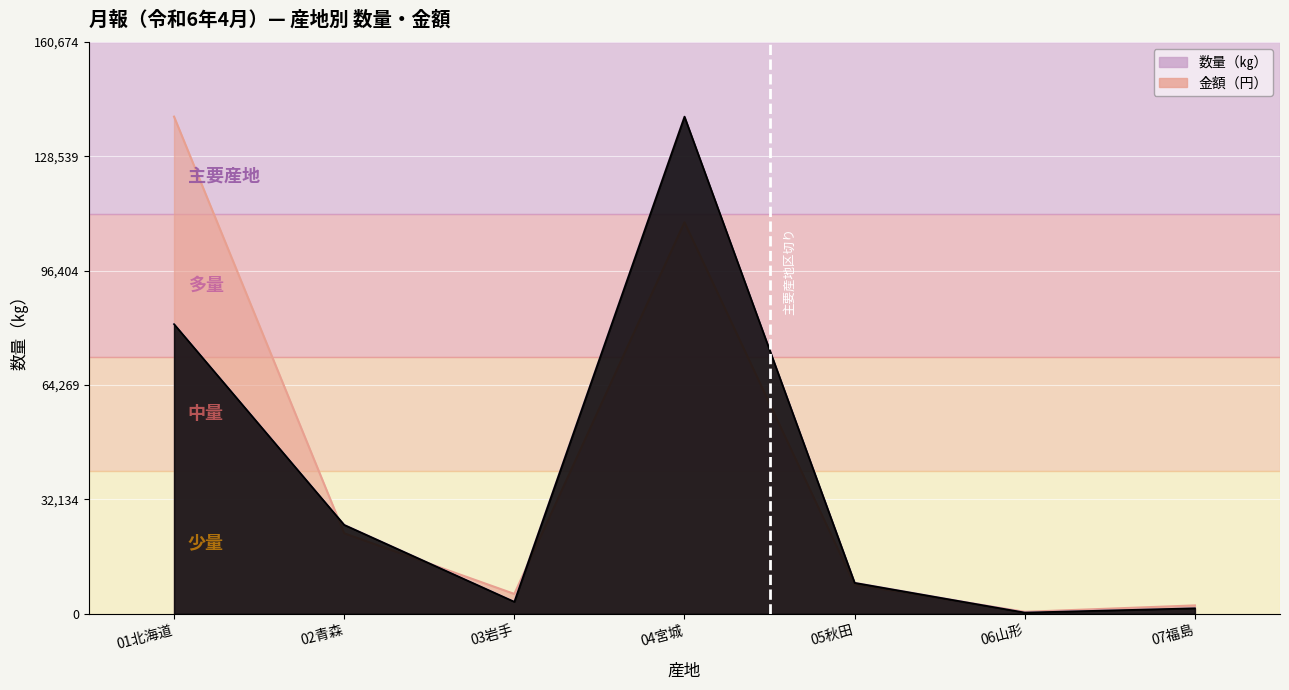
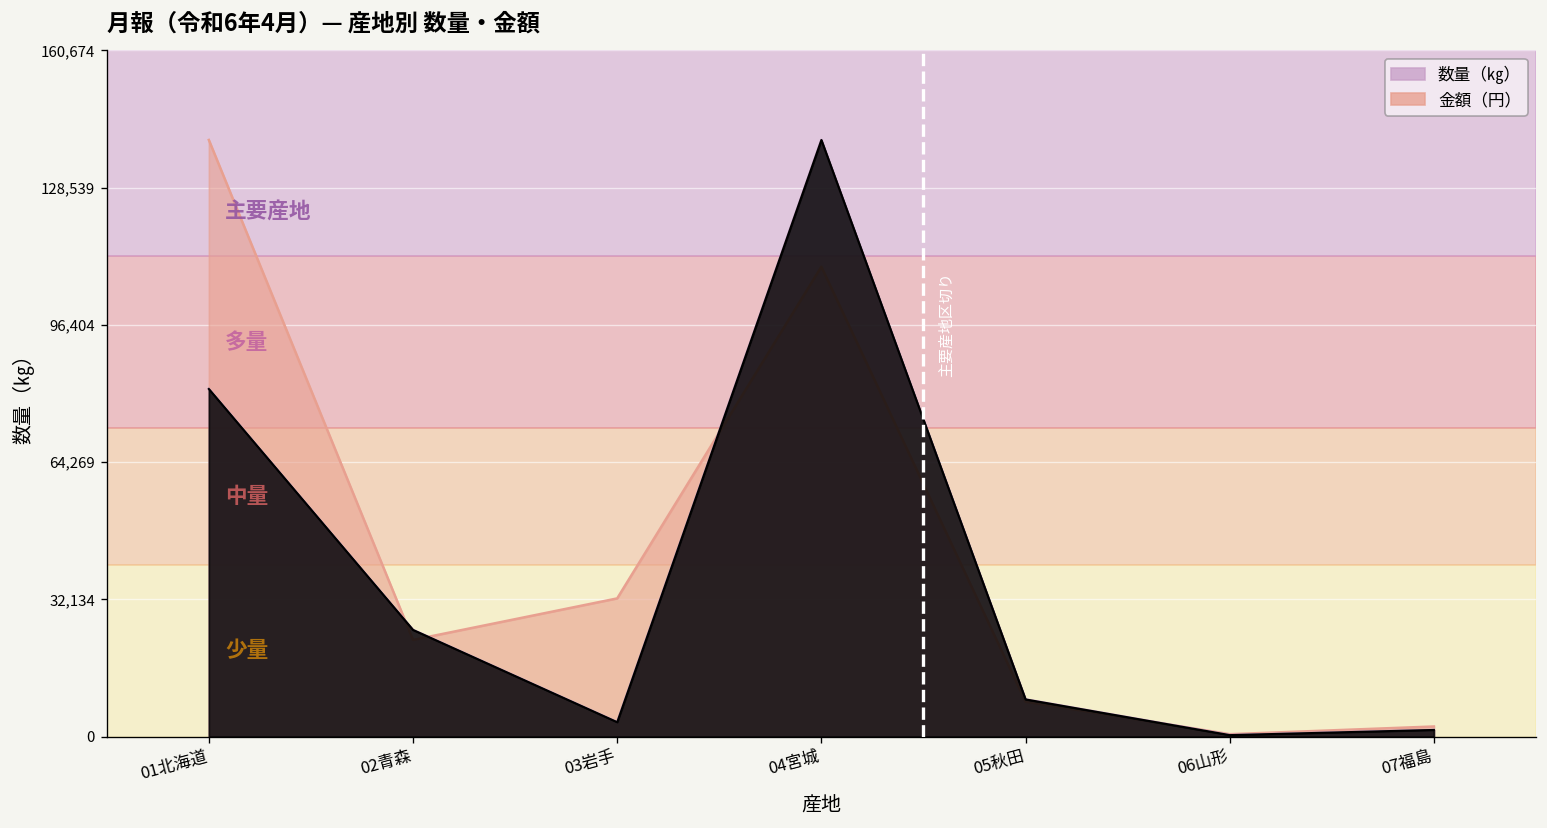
金額（円）, 03岩手: 6,000 -> 32,000
